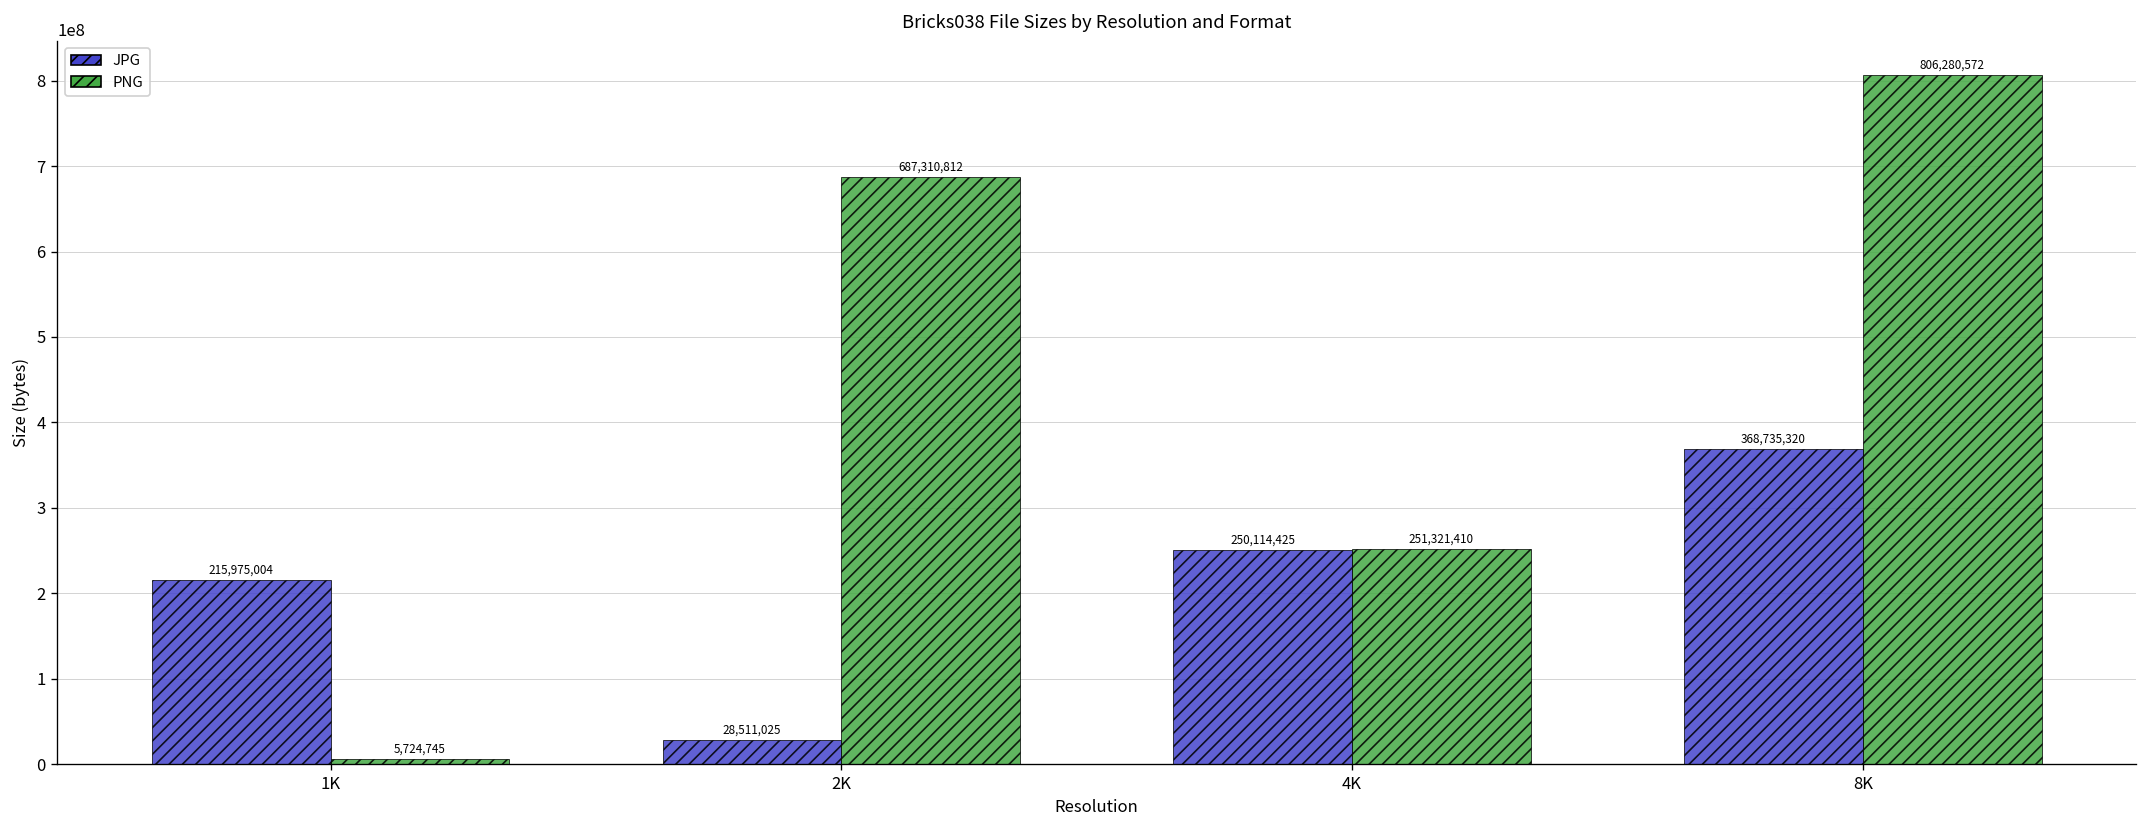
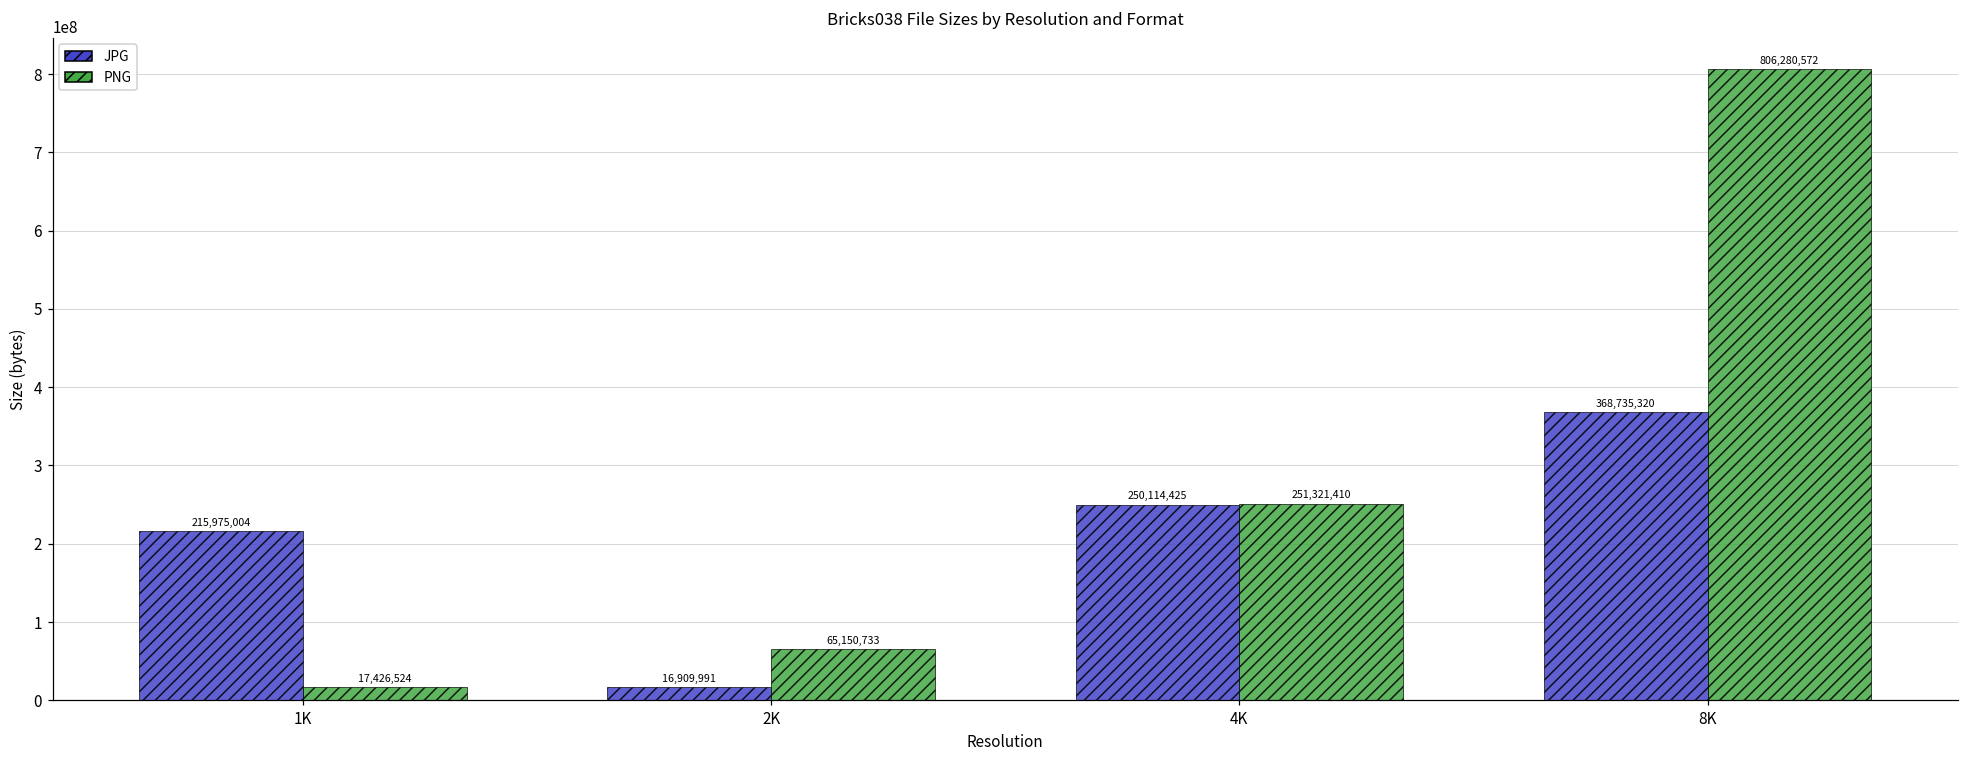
PNG, 1K: 5,724,745 -> 17,426,524
JPG, 2K: 28,511,025 -> 16,909,991
PNG, 2K: 687,310,812 -> 65,150,733
